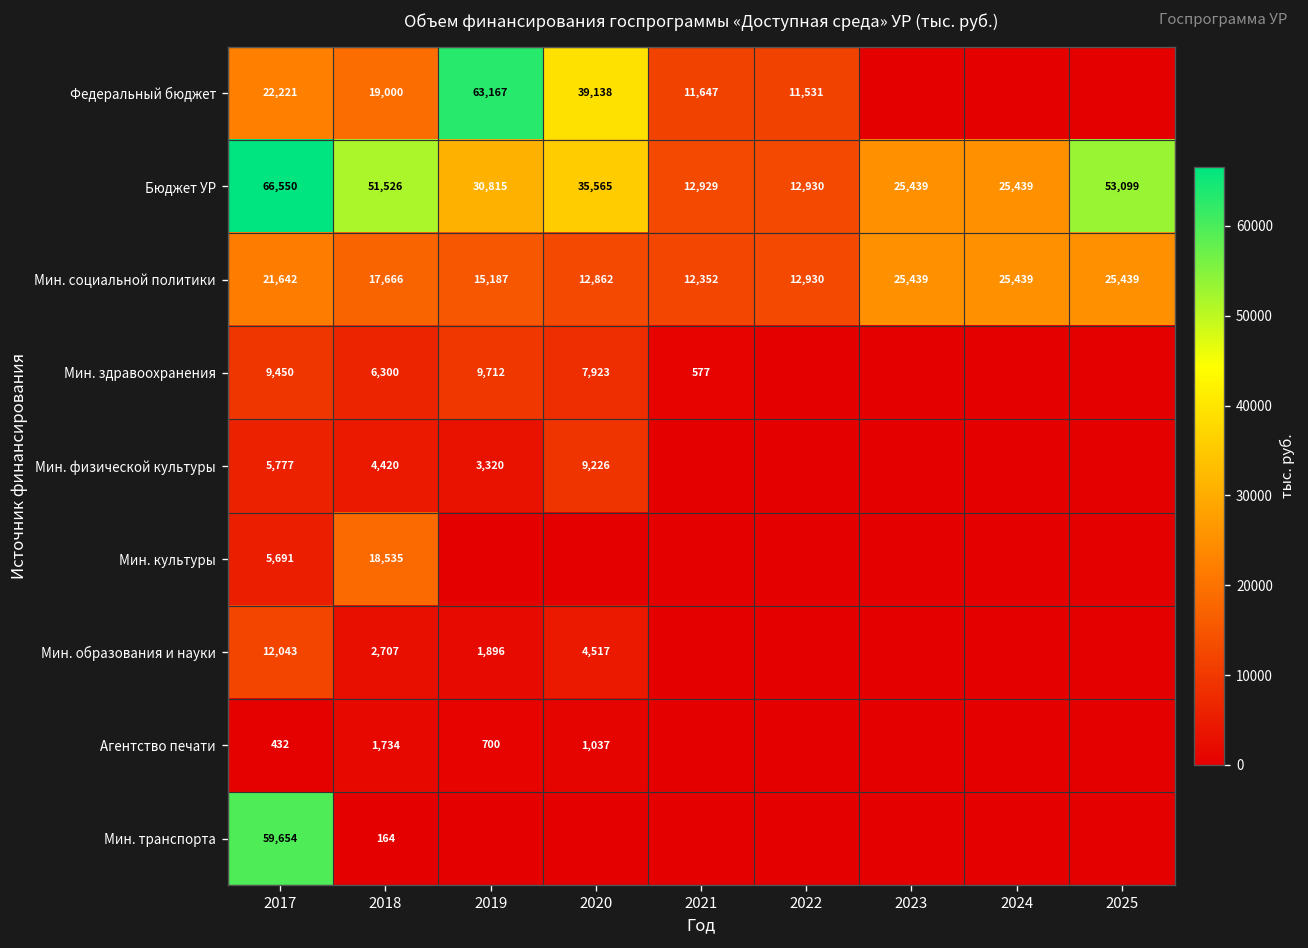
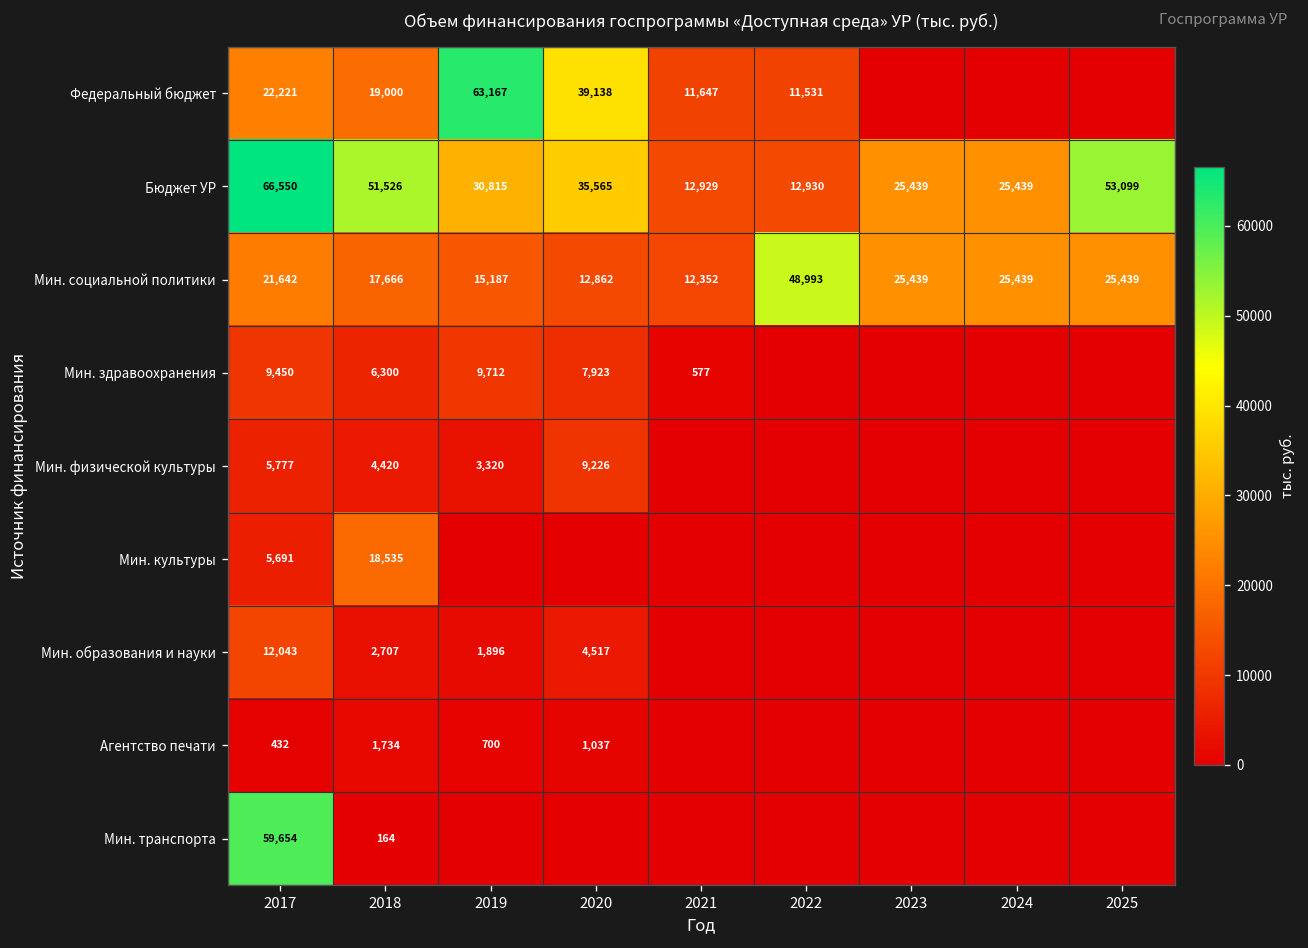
Мин. социальной политики, 2022: 12,930 -> 48,993
